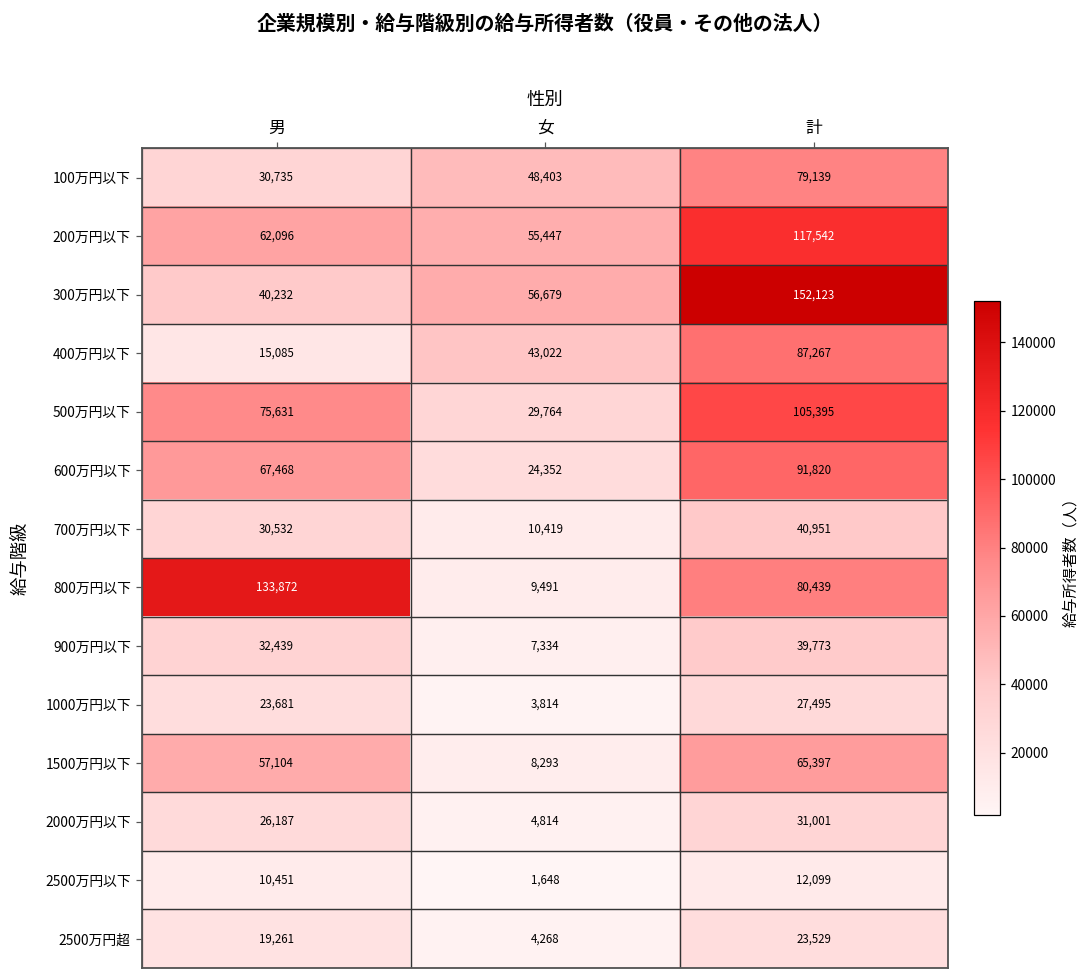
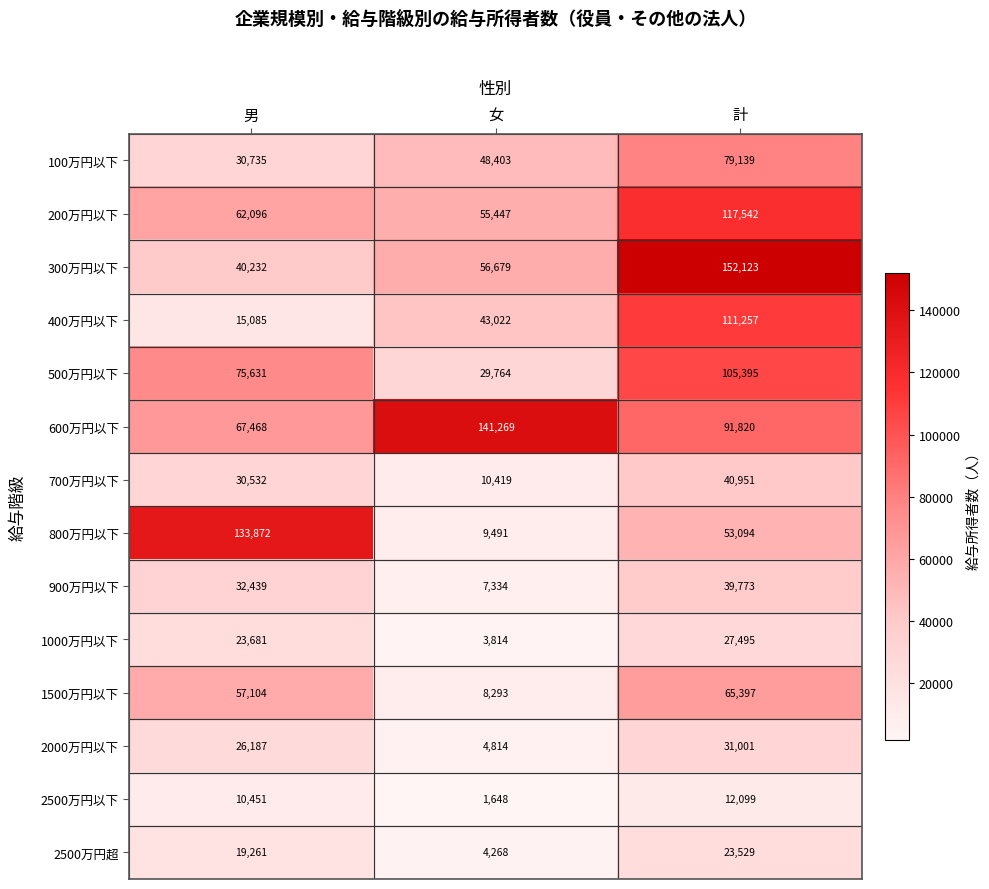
400万円以下, 計: 87,267 -> 111,257
600万円以下, 女: 24,352 -> 141,269
800万円以下, 計: 80,439 -> 53,094
